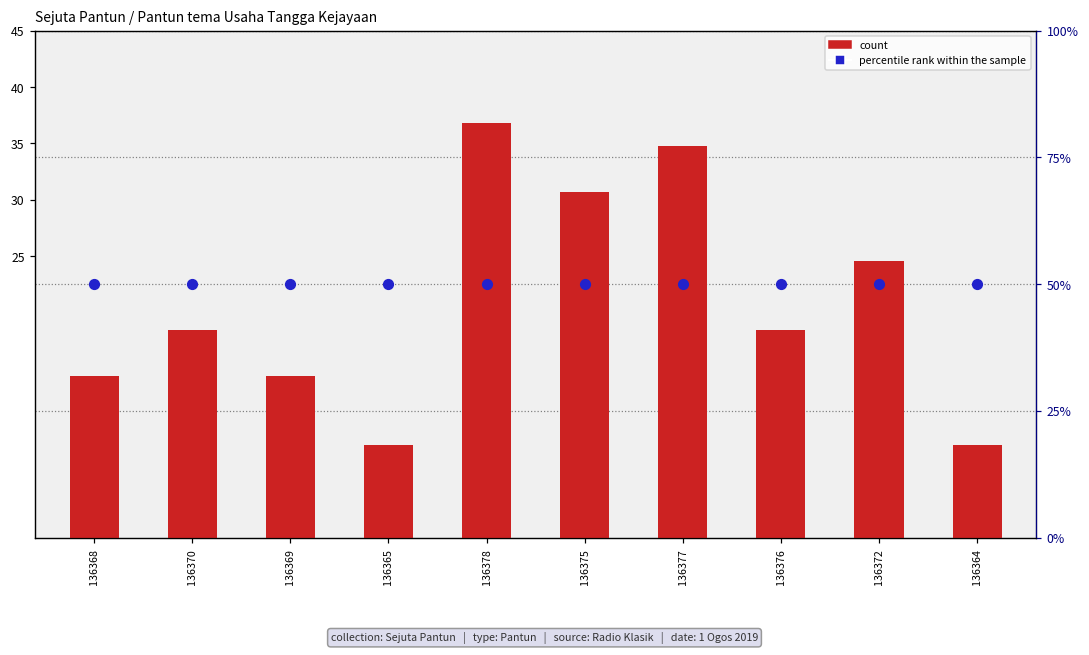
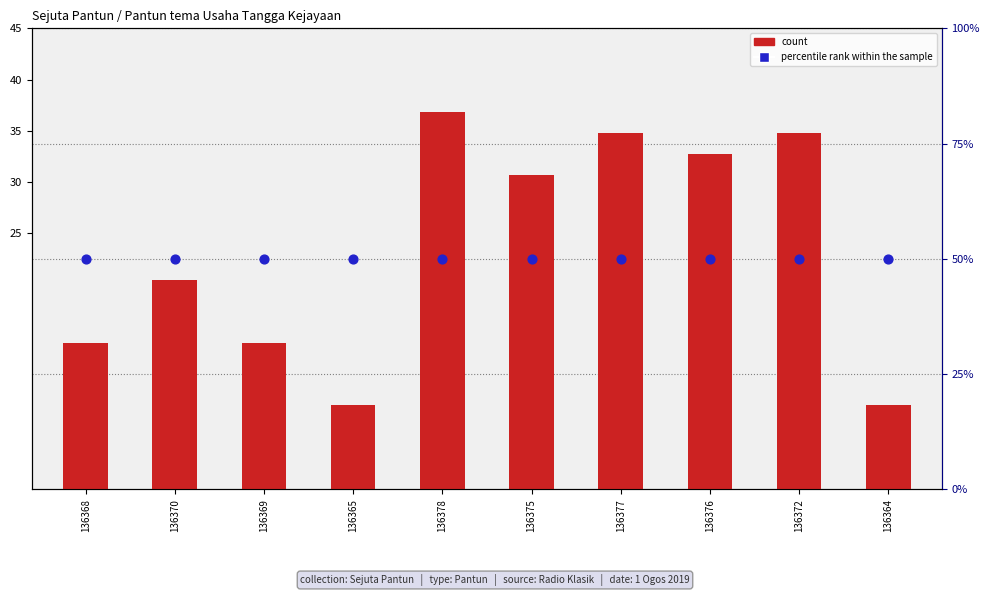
count, 136370: 18.4 -> 20.5
count, 136376: 18.4 -> 32.7
count, 136372: 24.5 -> 34.8
